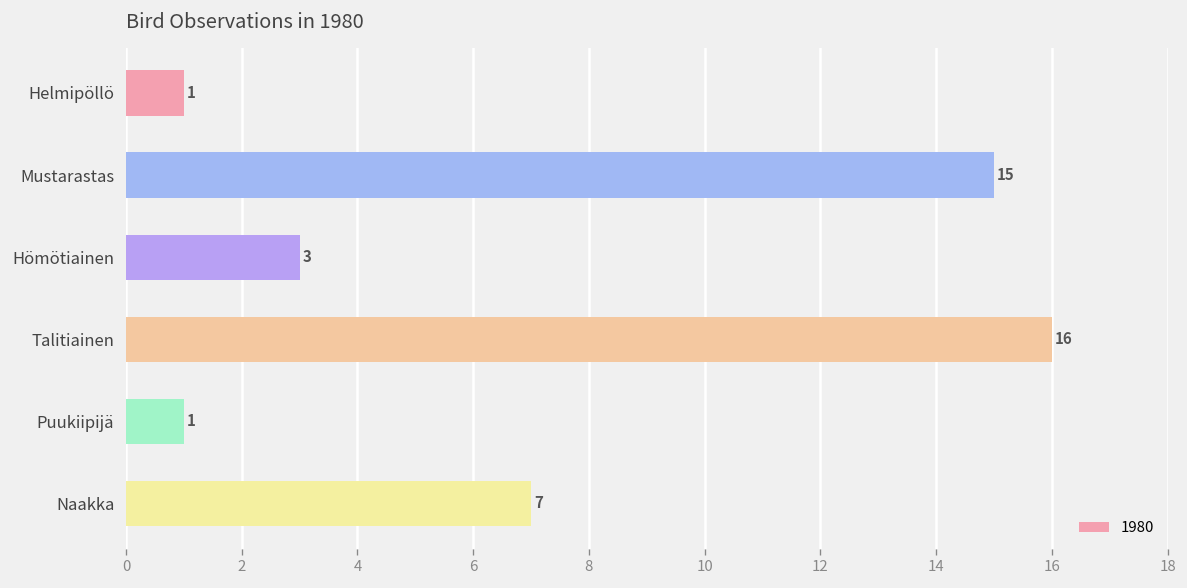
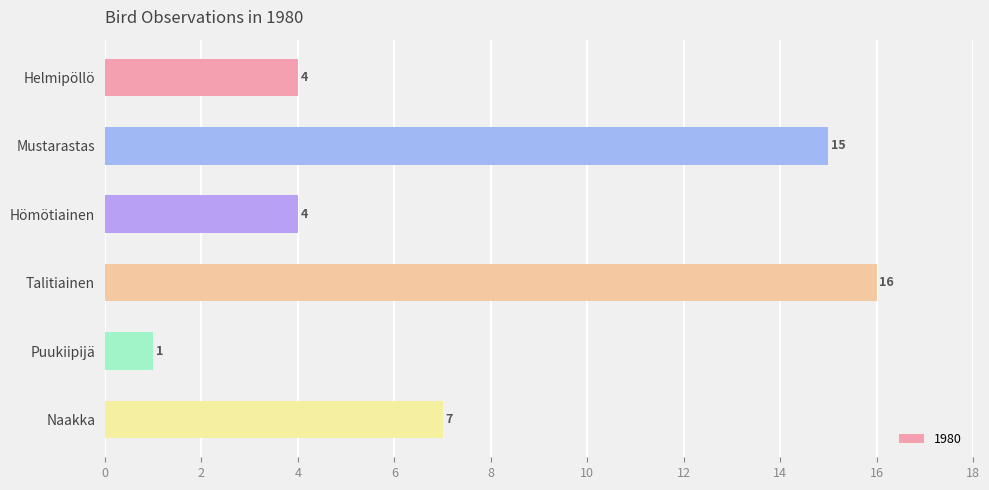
Helmipöllö: 1 -> 4
Hömötiainen: 3 -> 4
